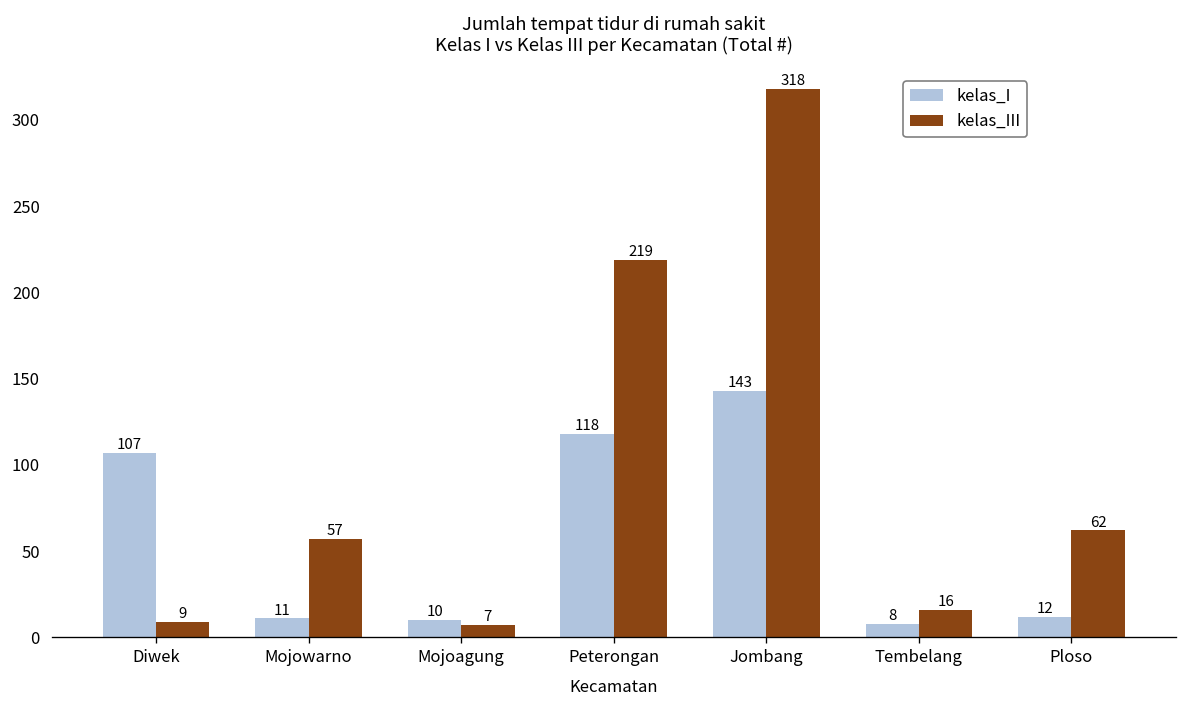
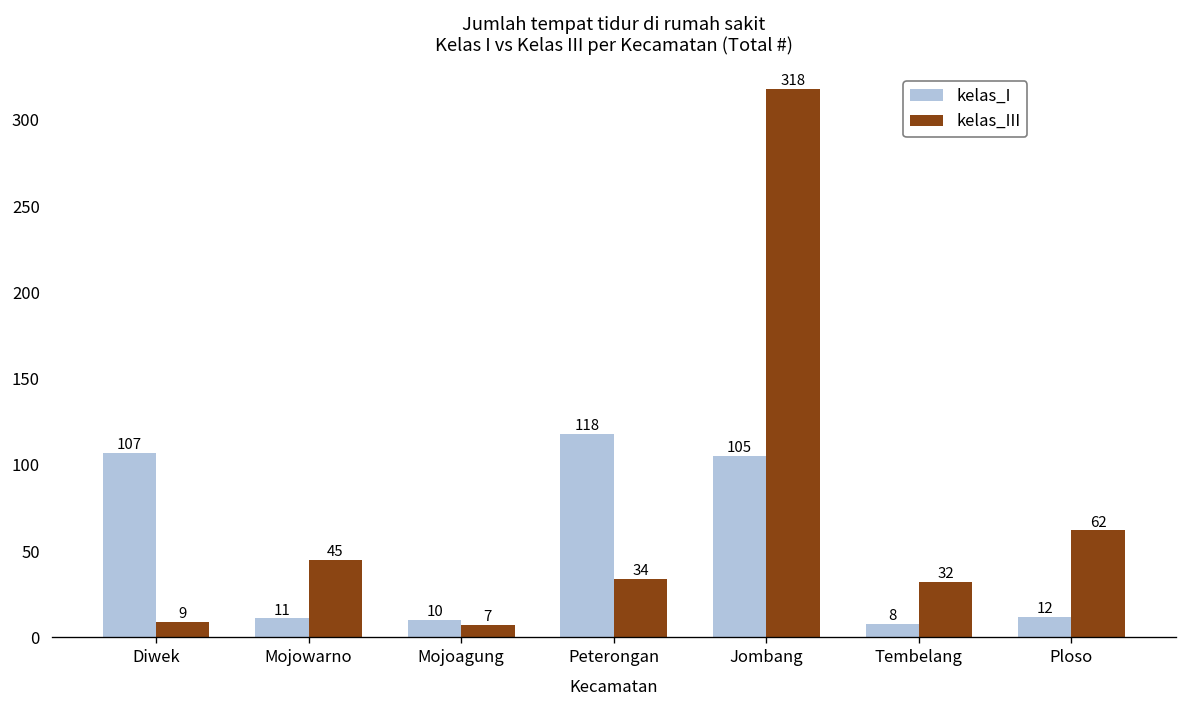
kelas_III, Mojowarno: 57 -> 45
kelas_III, Peterongan: 219 -> 34
kelas_I, Jombang: 143 -> 105
kelas_III, Tembelang: 16 -> 32
